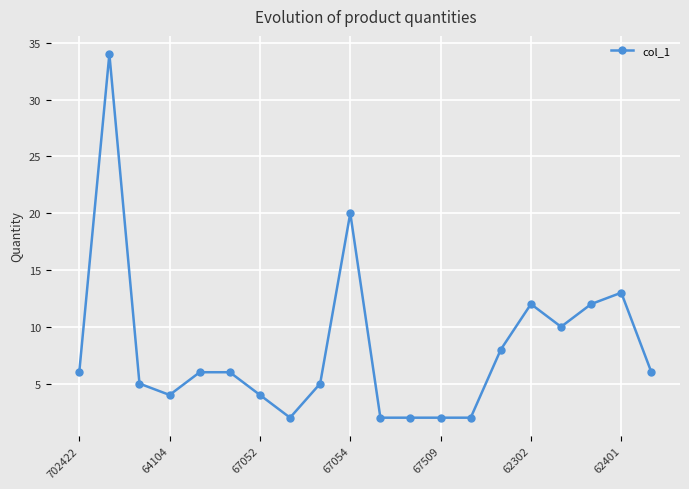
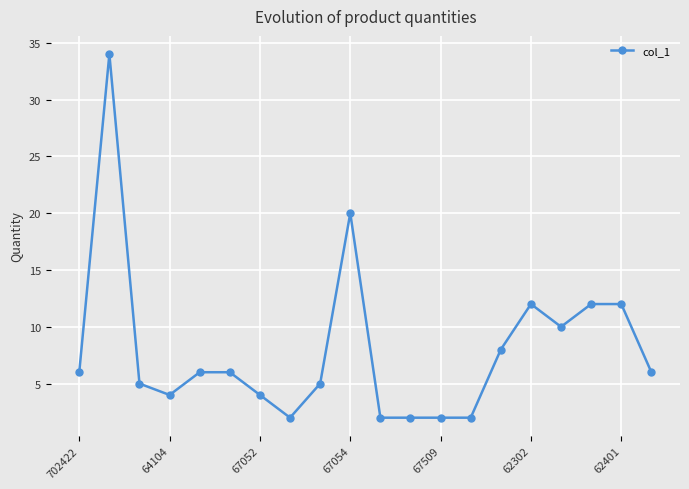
62401: 13 -> 12
